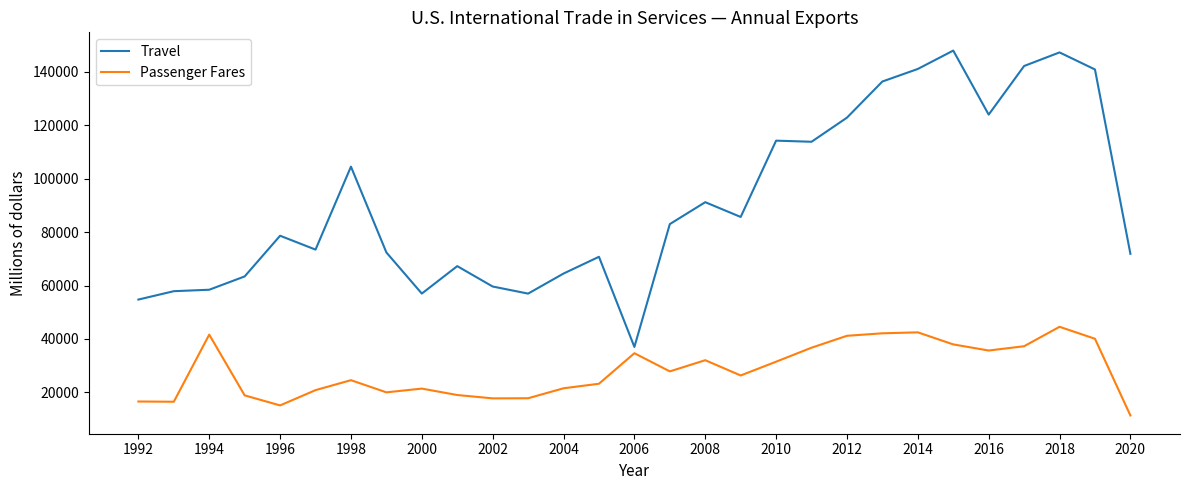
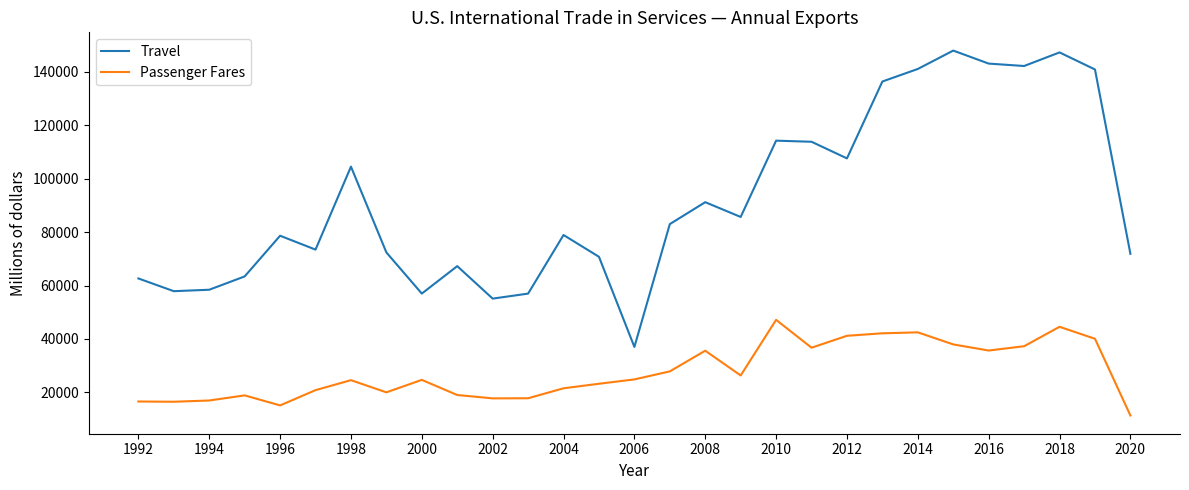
Travel, 1992: 55000 -> 63000
Passenger Fares, 1994: 42000 -> 17000
Passenger Fares, 2000: 21000 -> 25000
Travel, 2002: 60000 -> 55000
Travel, 2004: 64000 -> 79000
Passenger Fares, 2006: 35000 -> 25000
Passenger Fares, 2008: 32000 -> 36000
Passenger Fares, 2010: 32000 -> 47000
Travel, 2012: 123000 -> 108000
Travel, 2016: 124000 -> 143000
